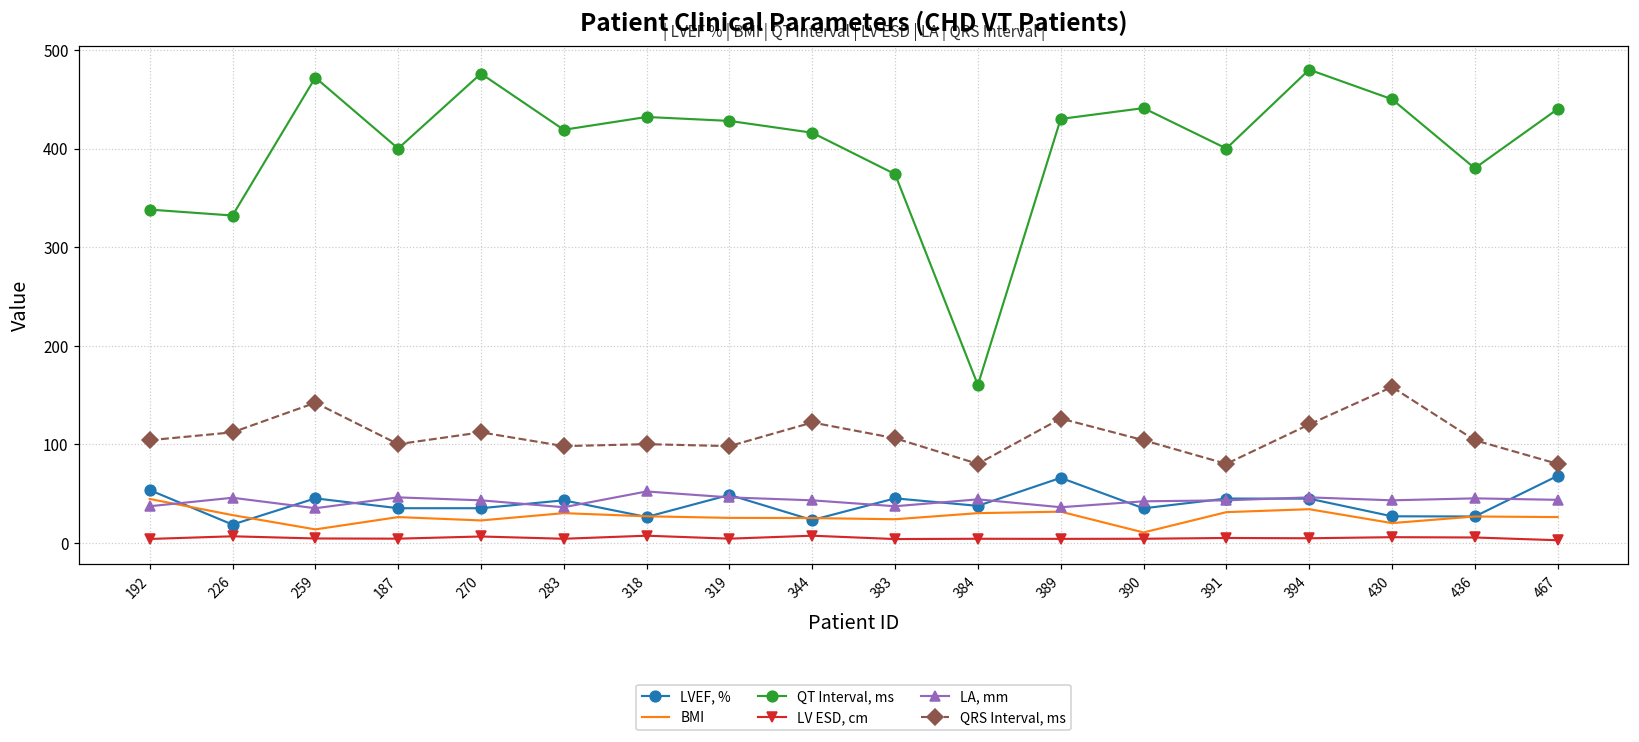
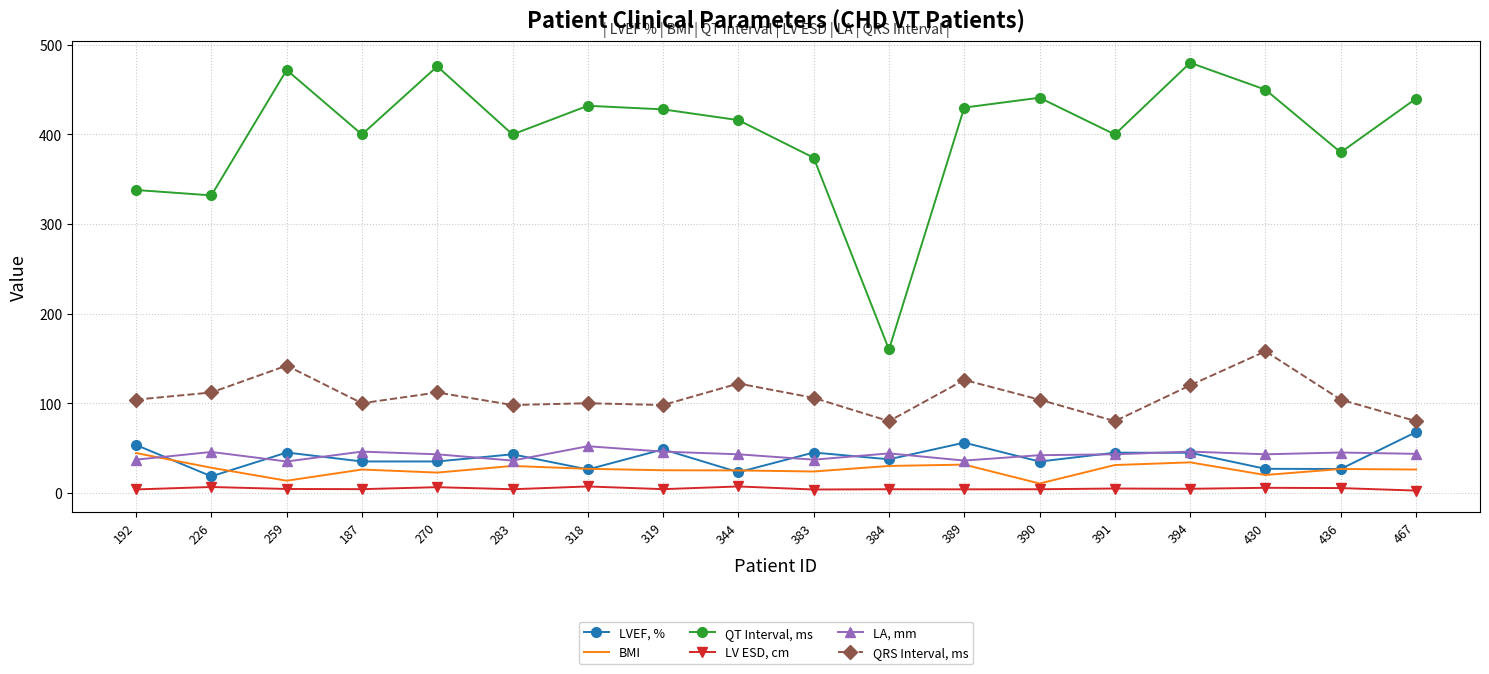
QT Interval, ms, 283: 420 -> 400
LVEF, %, 389: 70 -> 60
